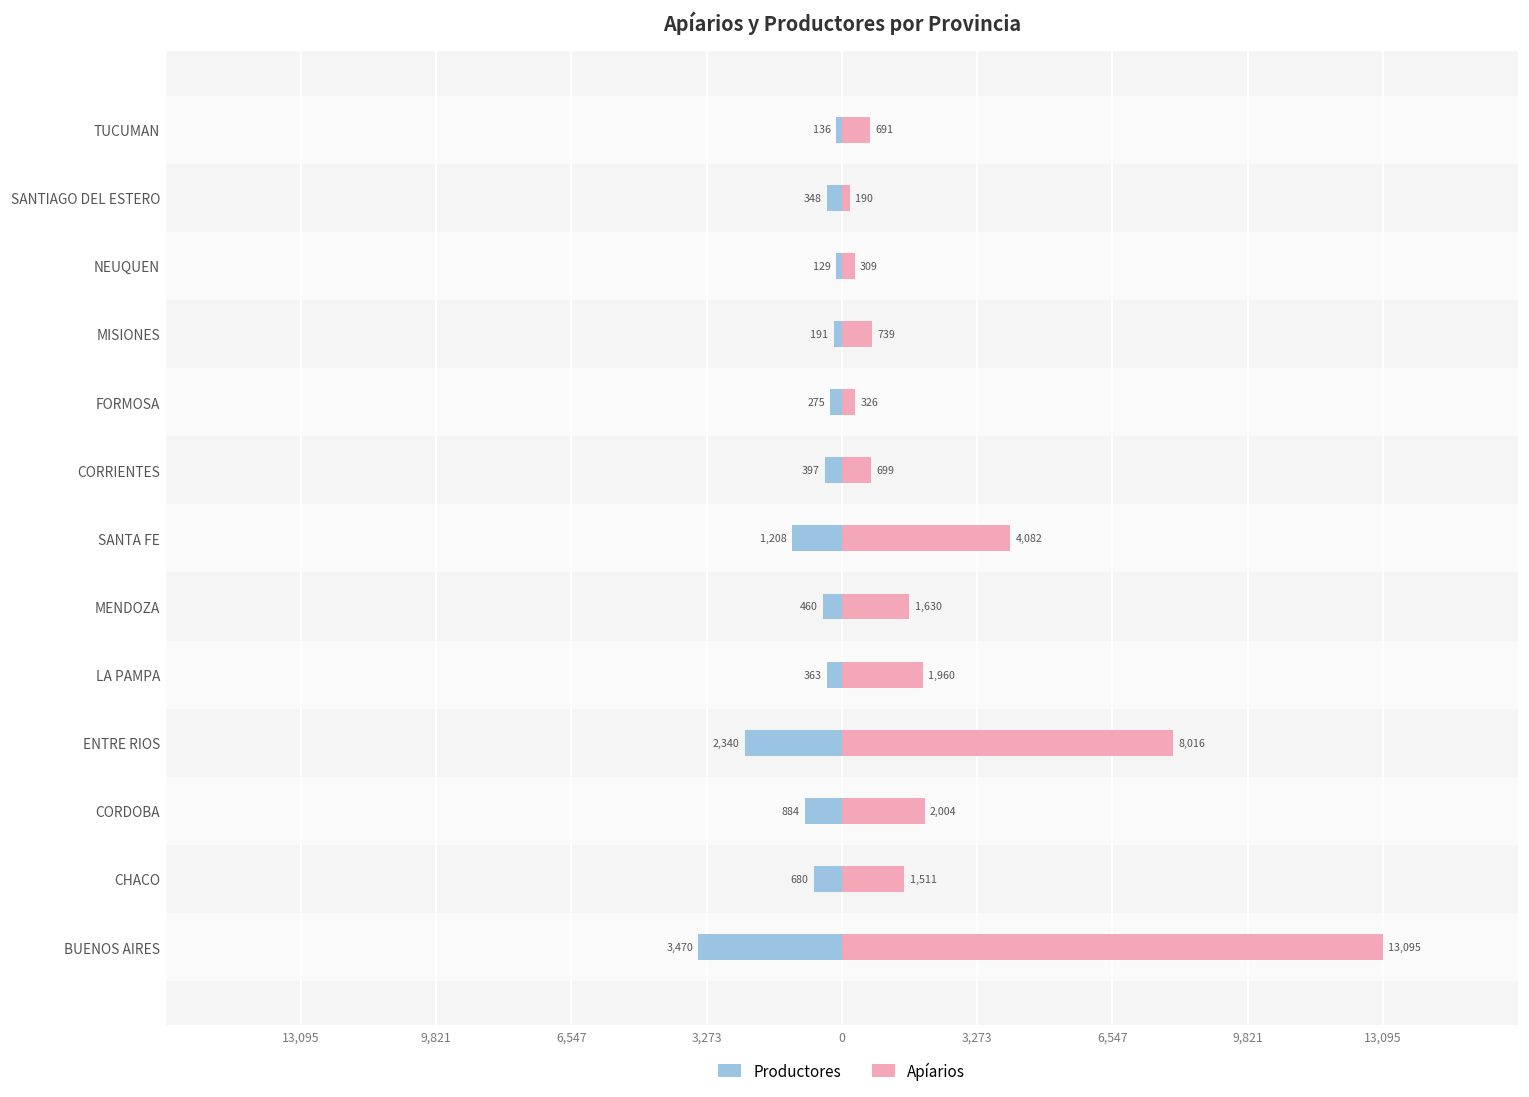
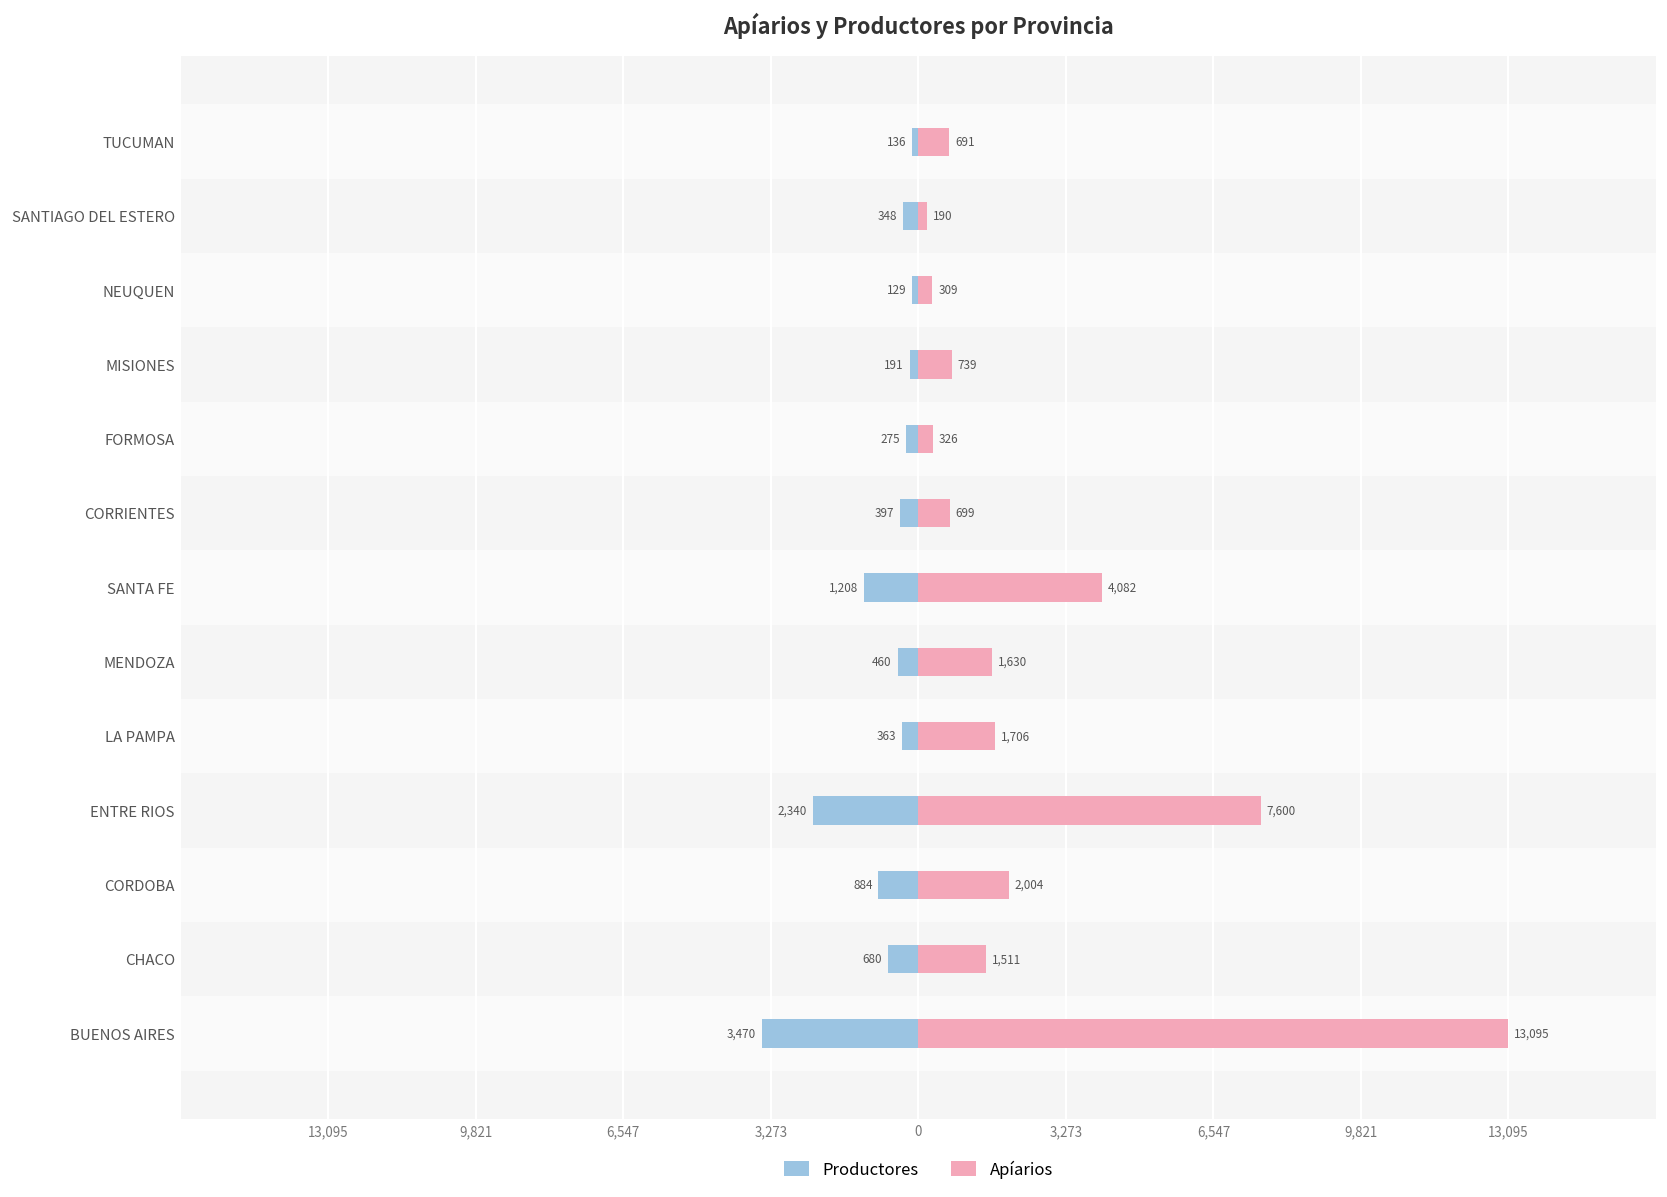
Apíarios, LA PAMPA: 1,960 -> 1,706
Apíarios, ENTRE RIOS: 8,016 -> 7,600
